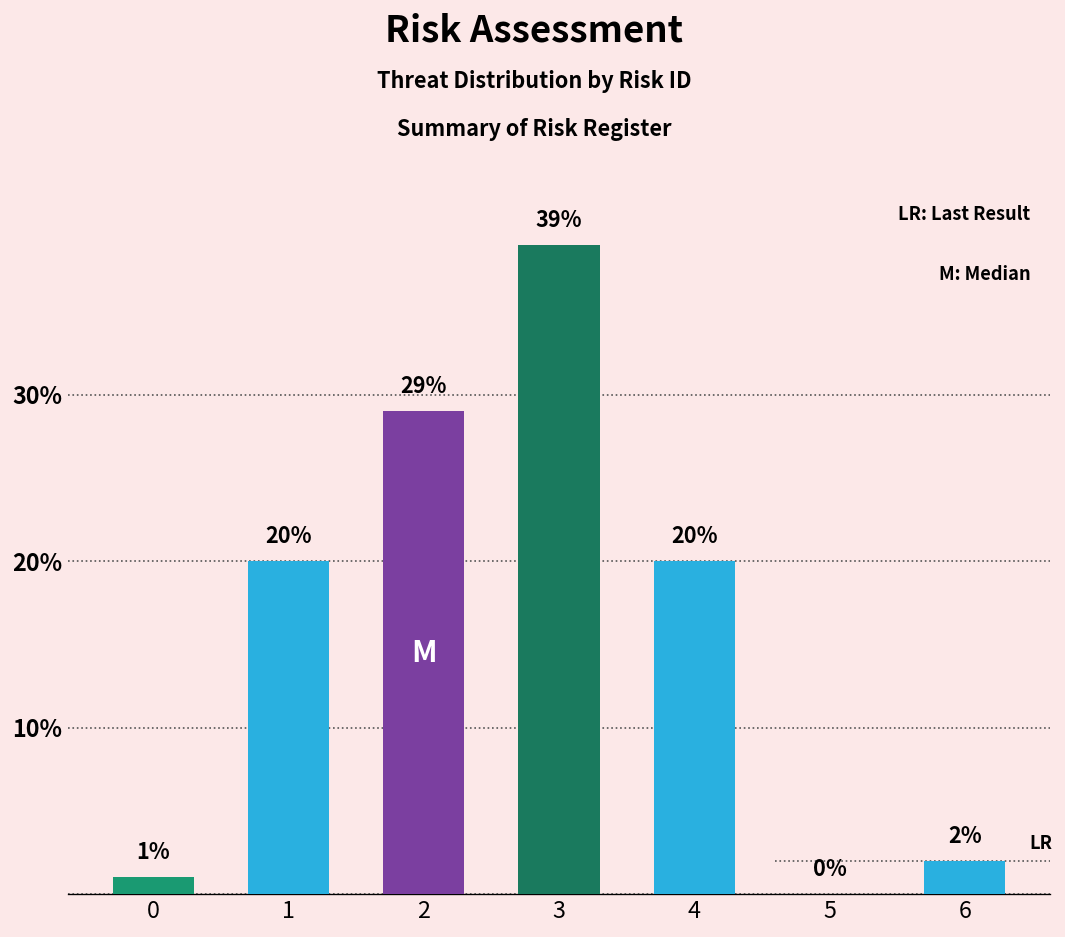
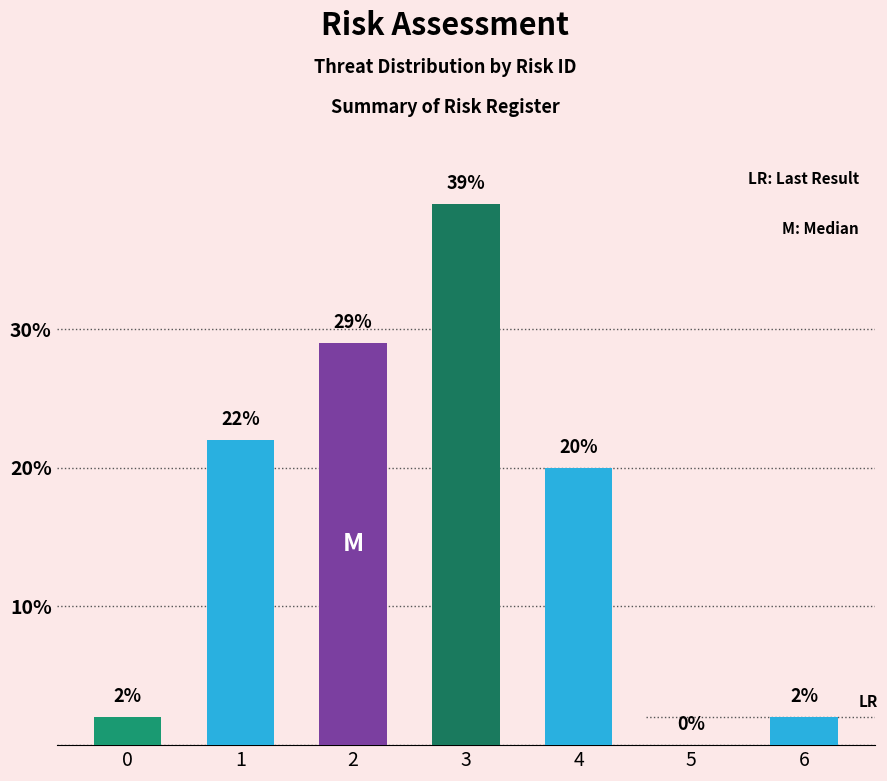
0: 1% -> 2%
1: 20% -> 22%
